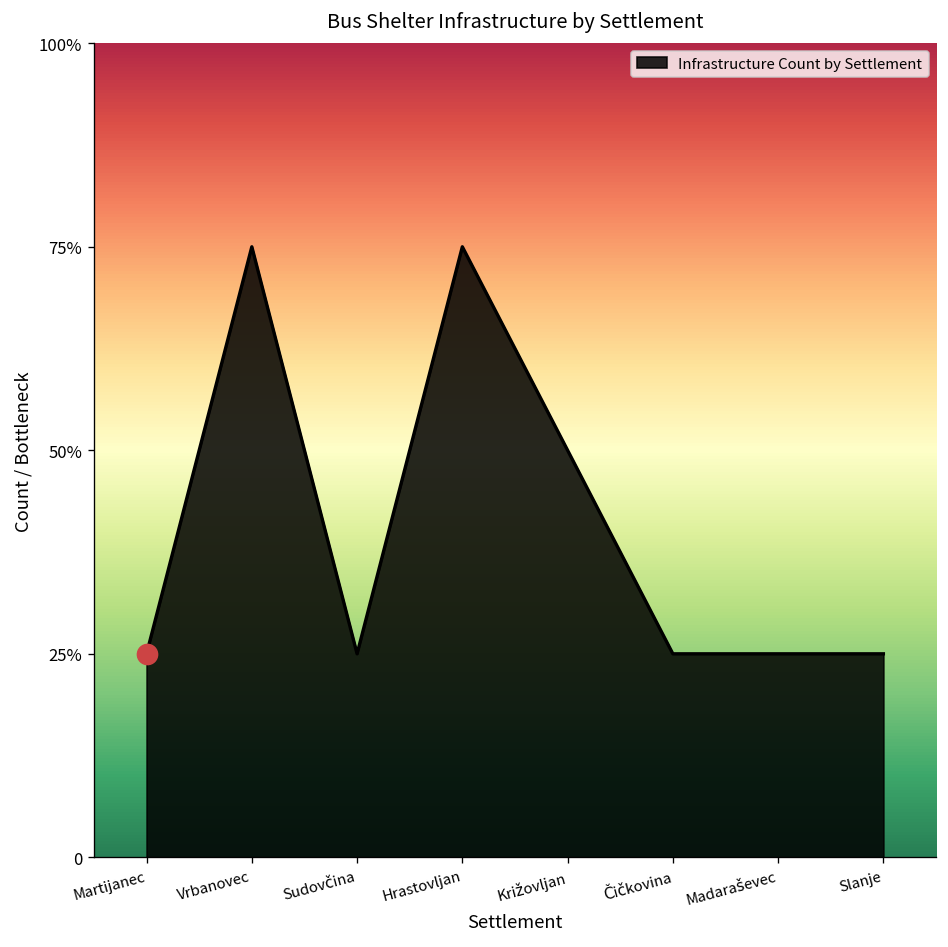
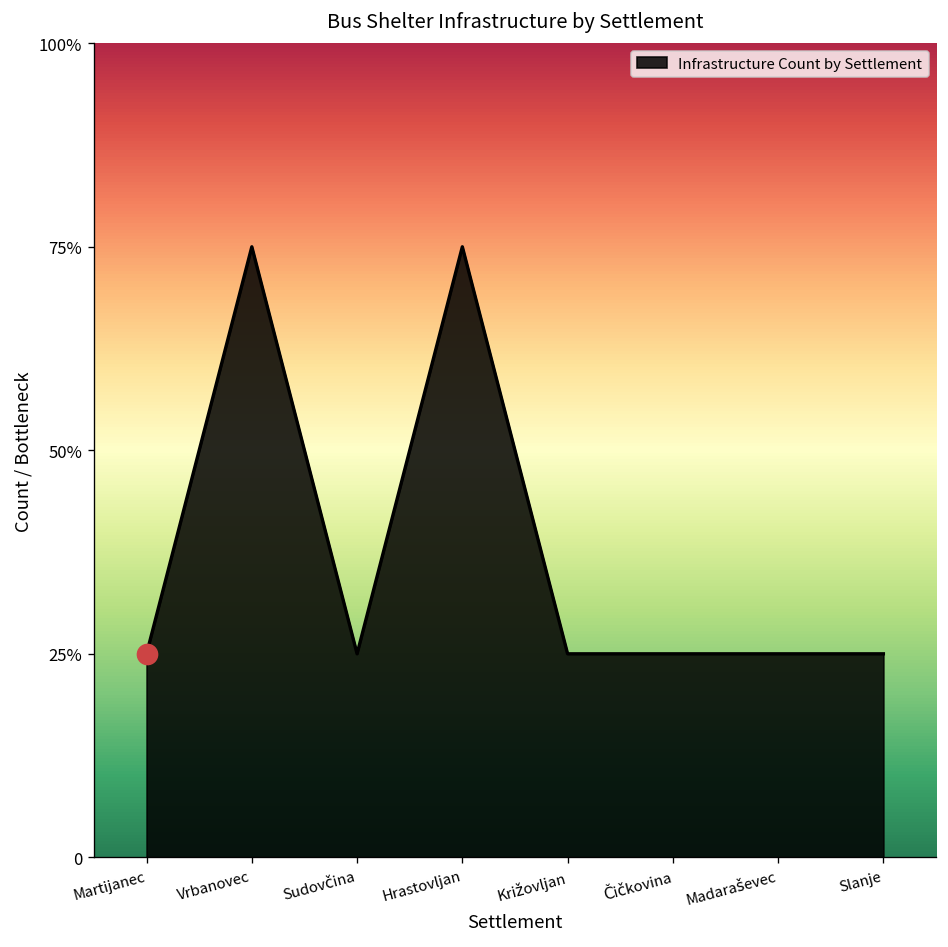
Infrastructure Count by Settlement, Križovljan: 50% -> 25%
